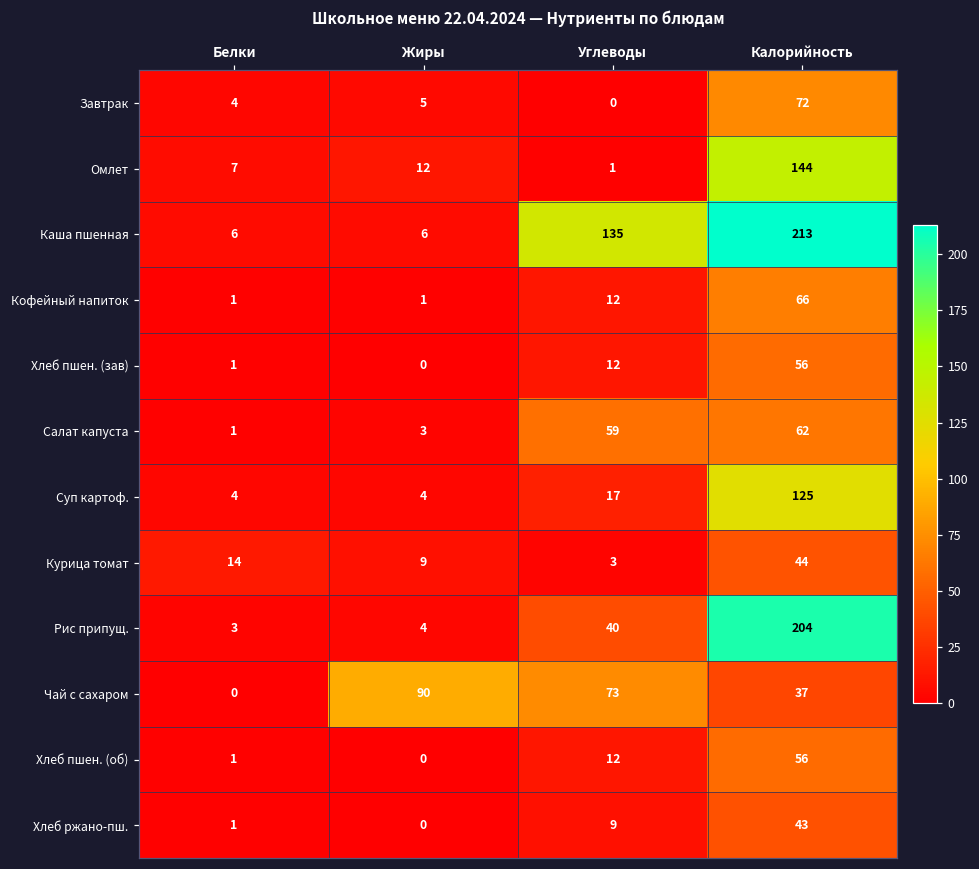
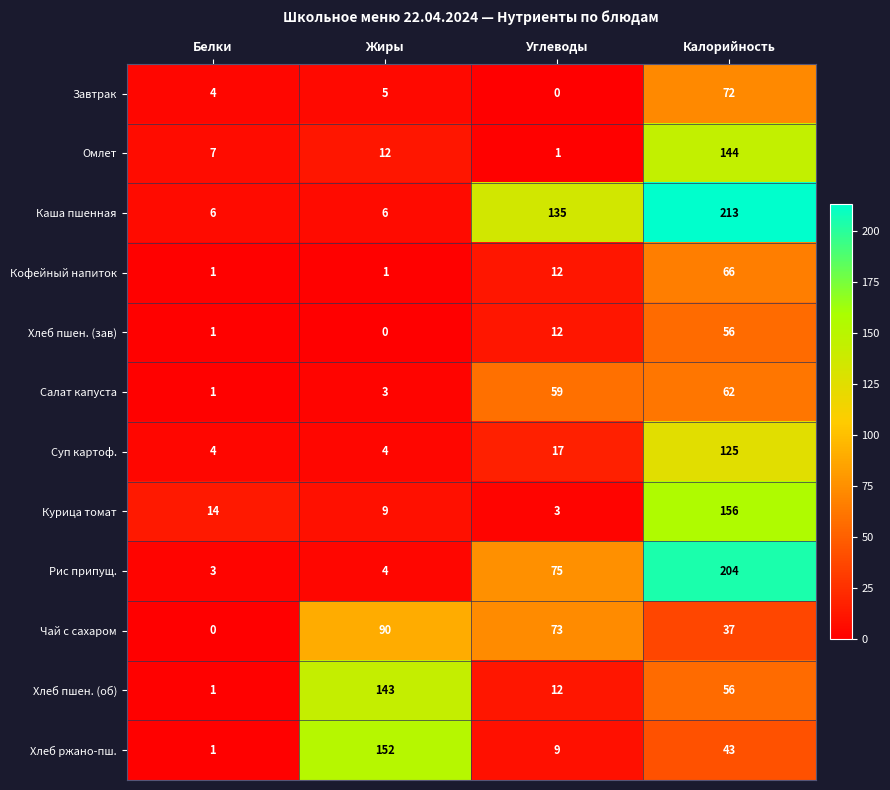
Курица томат, Калорийность: 44 -> 156
Рис припущ., Углеводы: 40 -> 75
Хлеб пшен. (об), Жиры: 0 -> 143
Хлеб ржано-пш., Жиры: 0 -> 152
